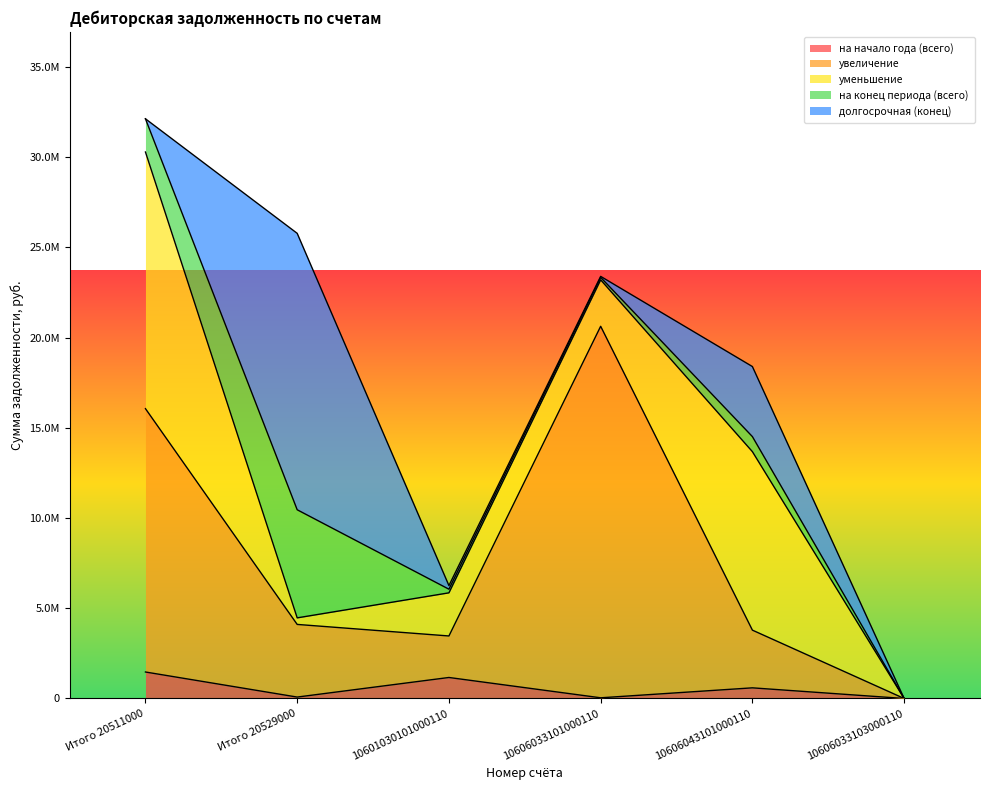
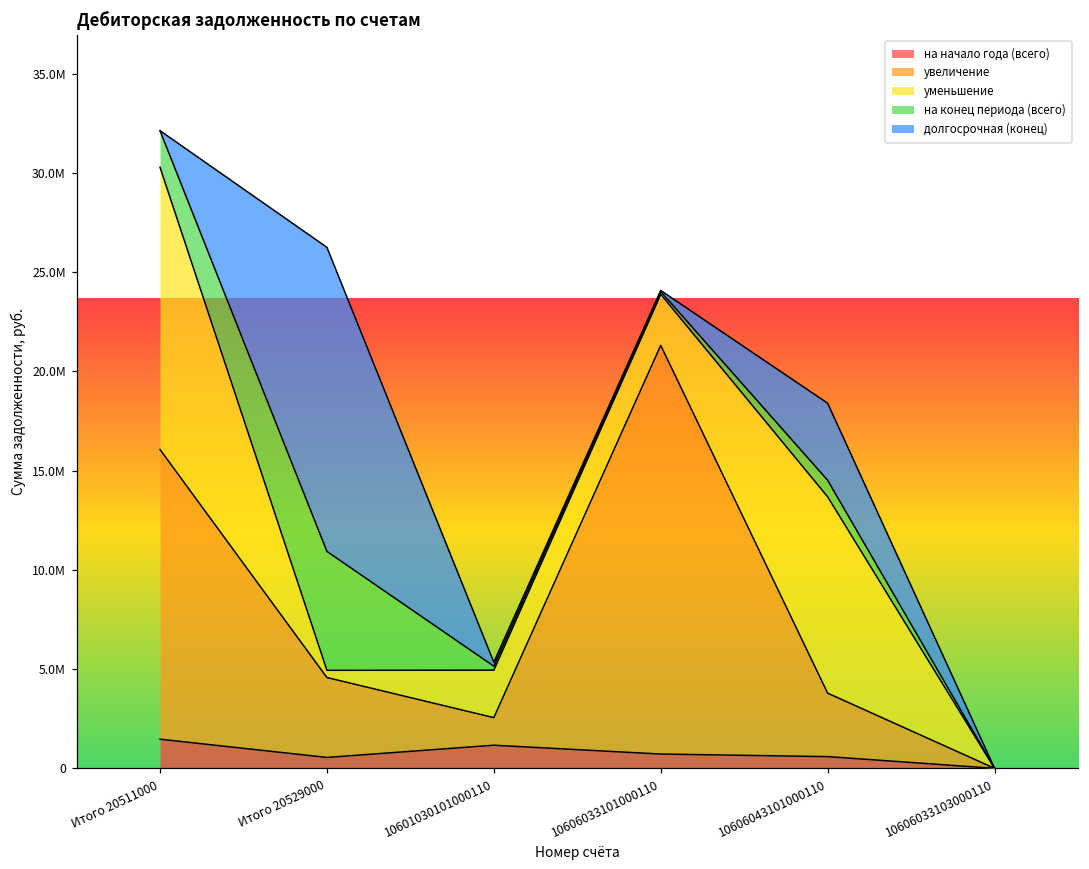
на начало года (всего), Итого 20529000: 100000 -> 500000
увеличение, 10601030101000110: 2300000 -> 1400000
на начало года (всего), 10606033101000110: 0 -> 700000
